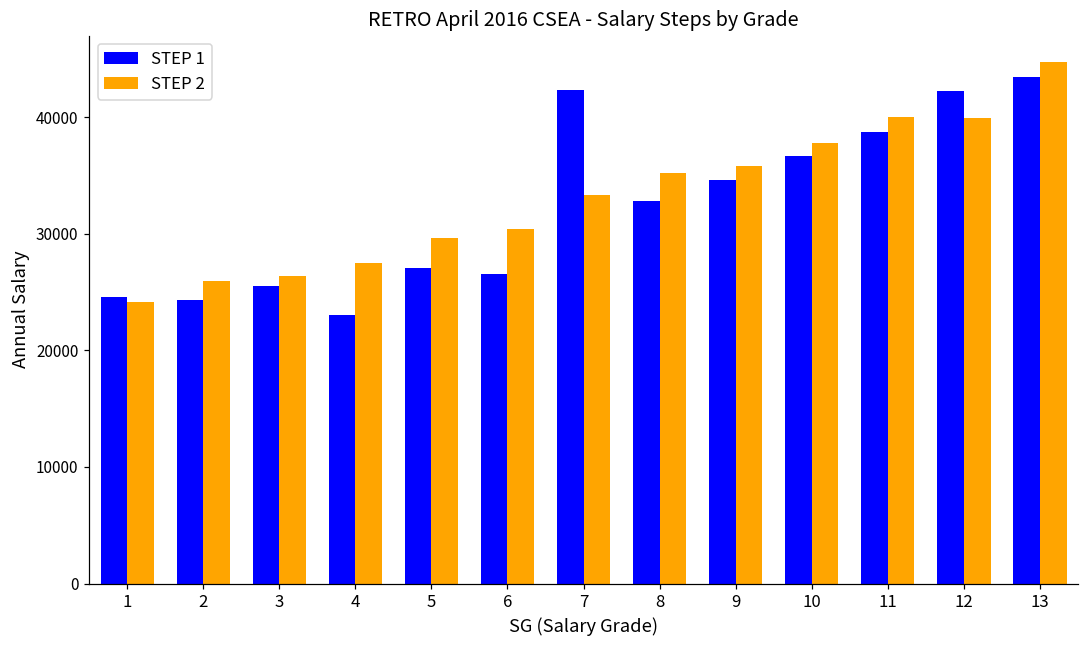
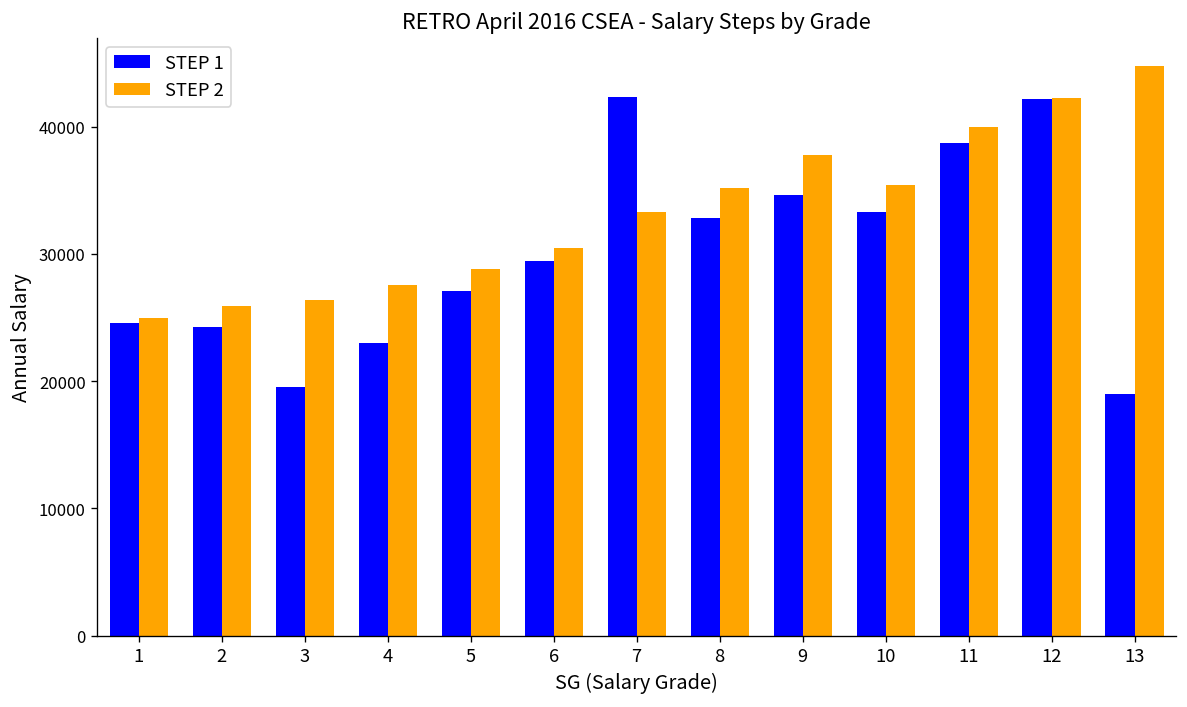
STEP 2, 1: 24200 -> 25000
STEP 1, 3: 25500 -> 19600
STEP 2, 5: 29600 -> 28800
STEP 1, 6: 26600 -> 29400
STEP 2, 9: 35800 -> 37800
STEP 1, 10: 36600 -> 33300
STEP 2, 10: 37800 -> 35400
STEP 2, 12: 40000 -> 42300
STEP 1, 13: 43400 -> 19000
